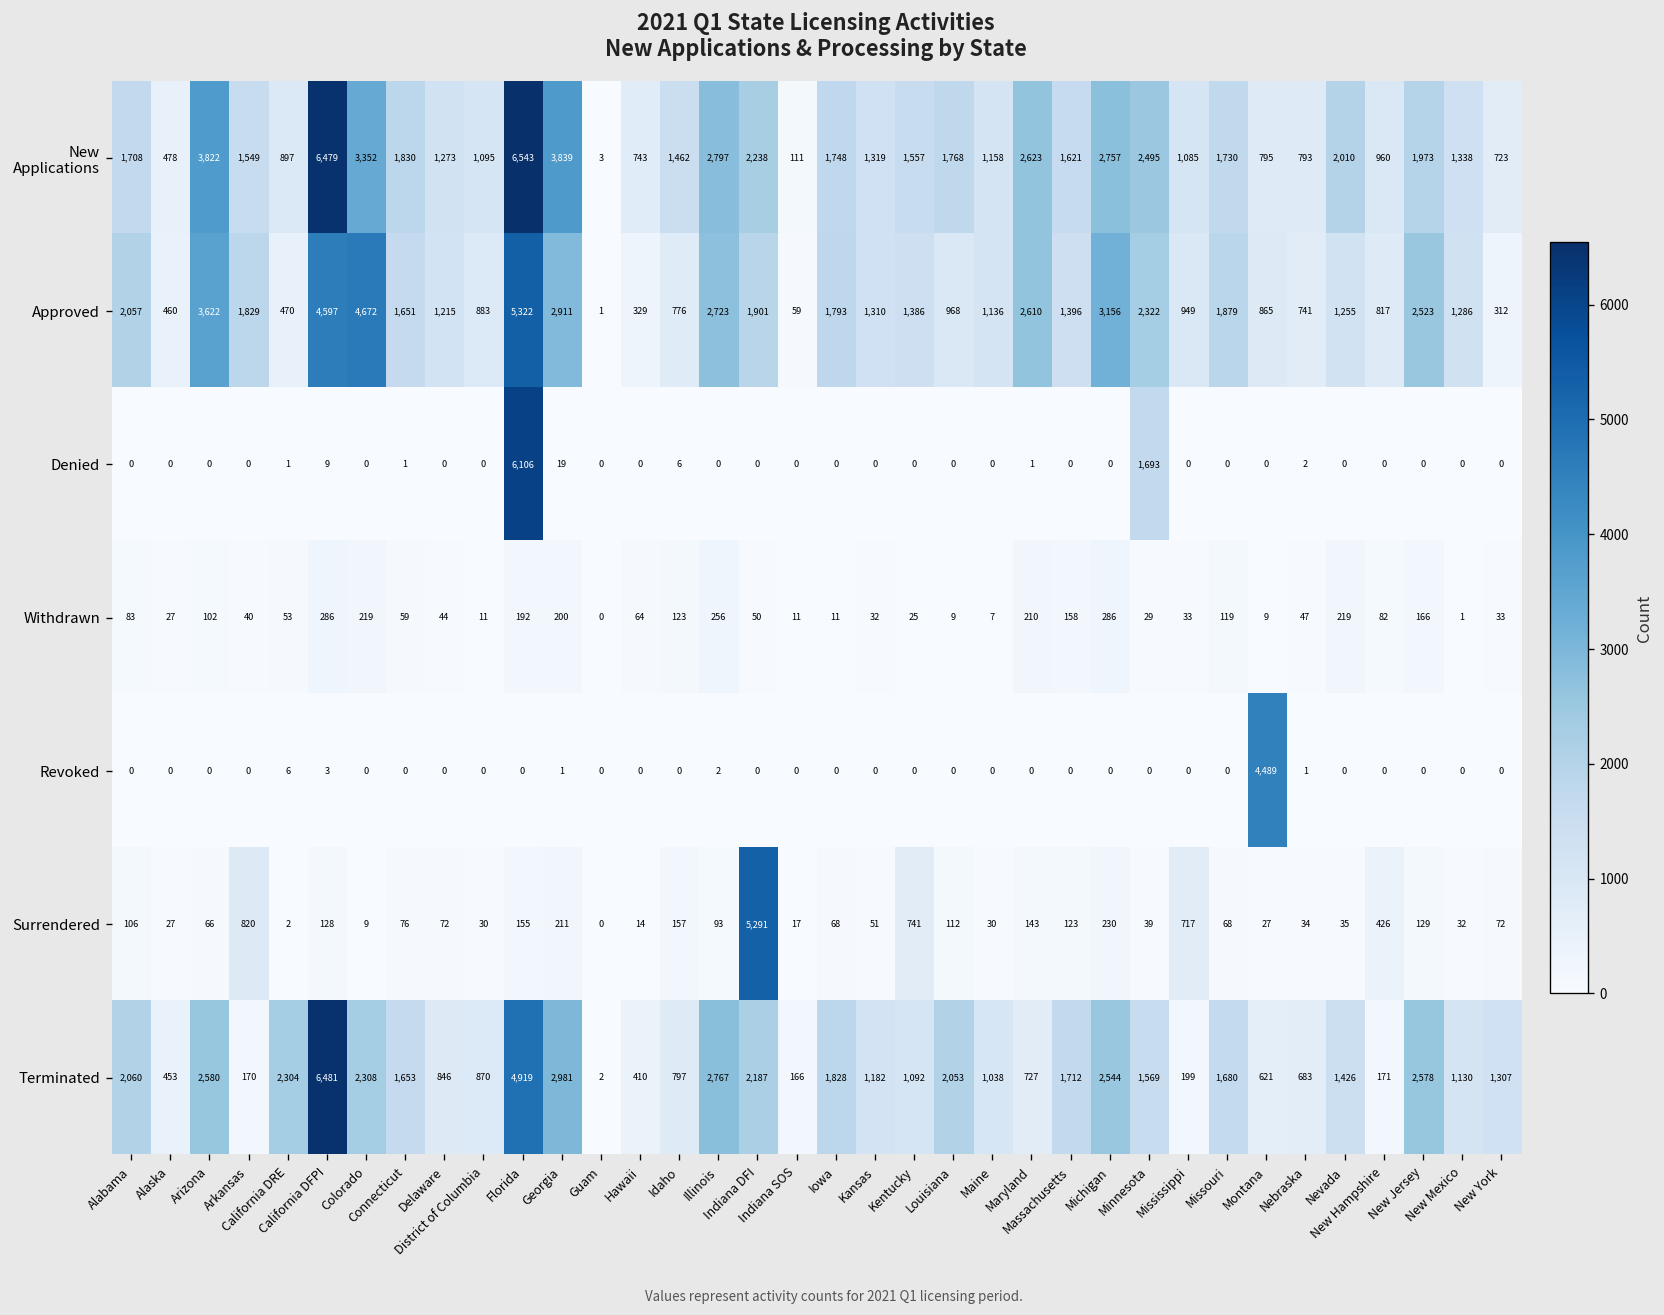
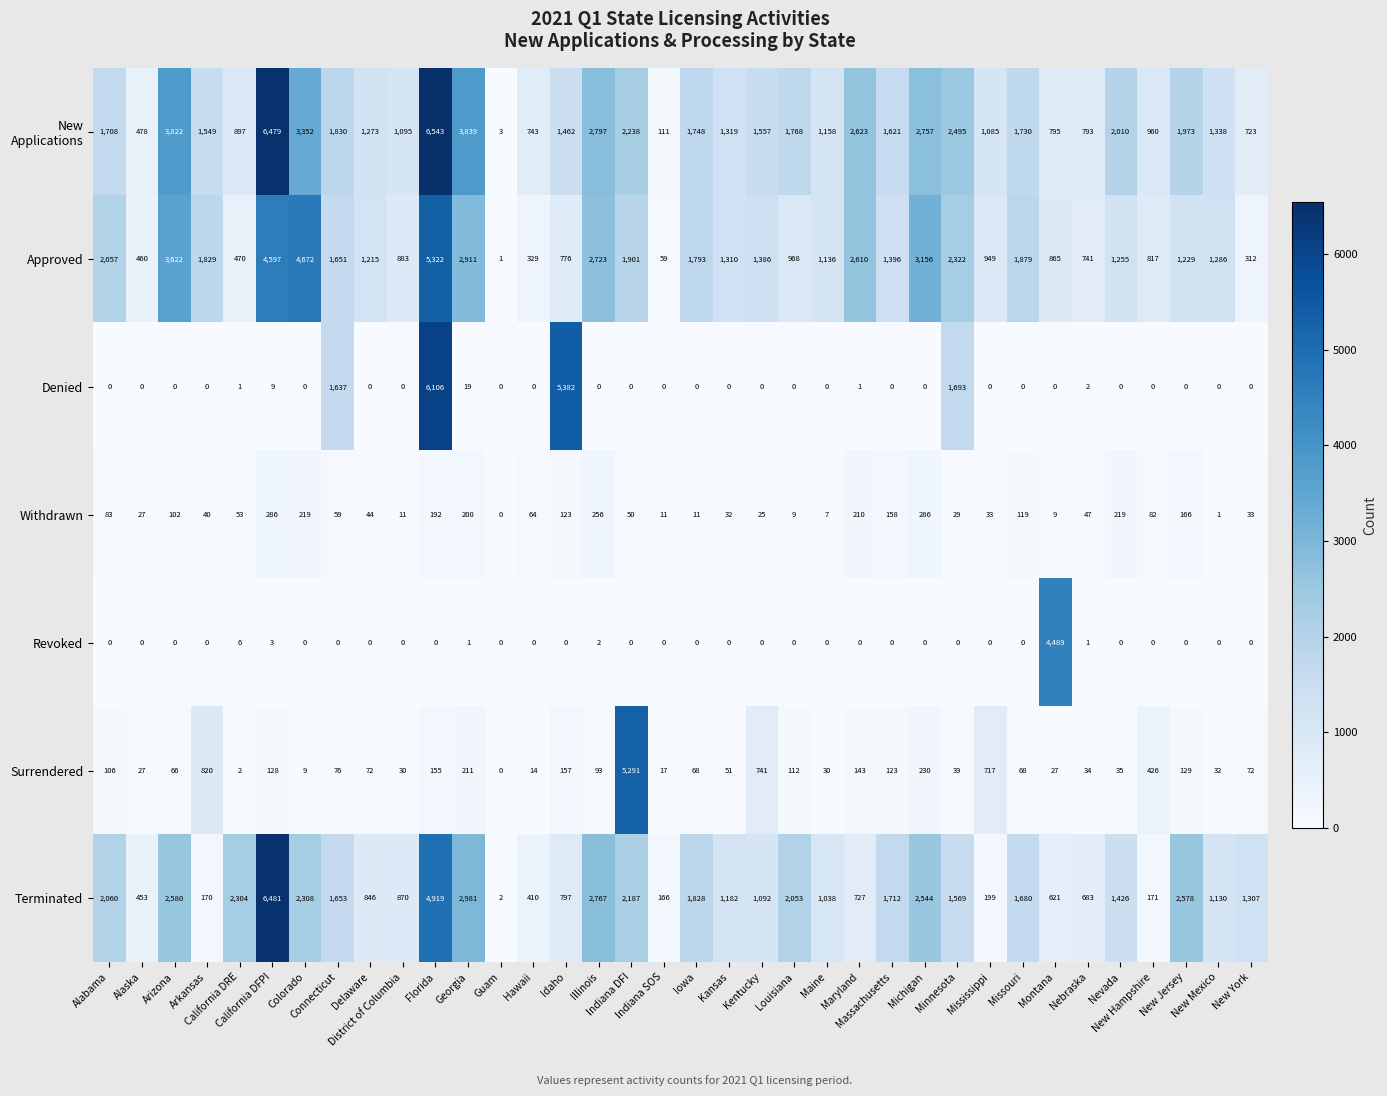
Approved, New Jersey: 2,523 -> 1,229
Denied, Connecticut: 1 -> 1,637
Denied, Idaho: 6 -> 5,382
